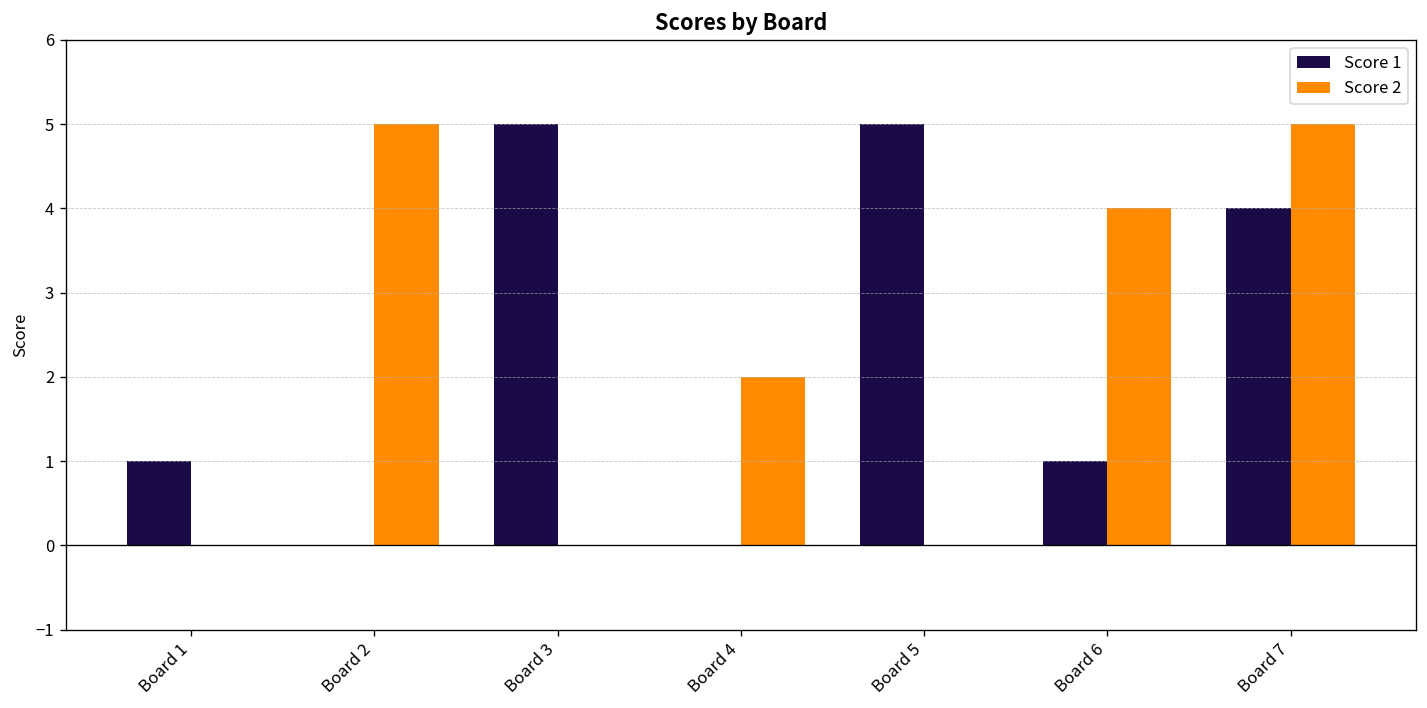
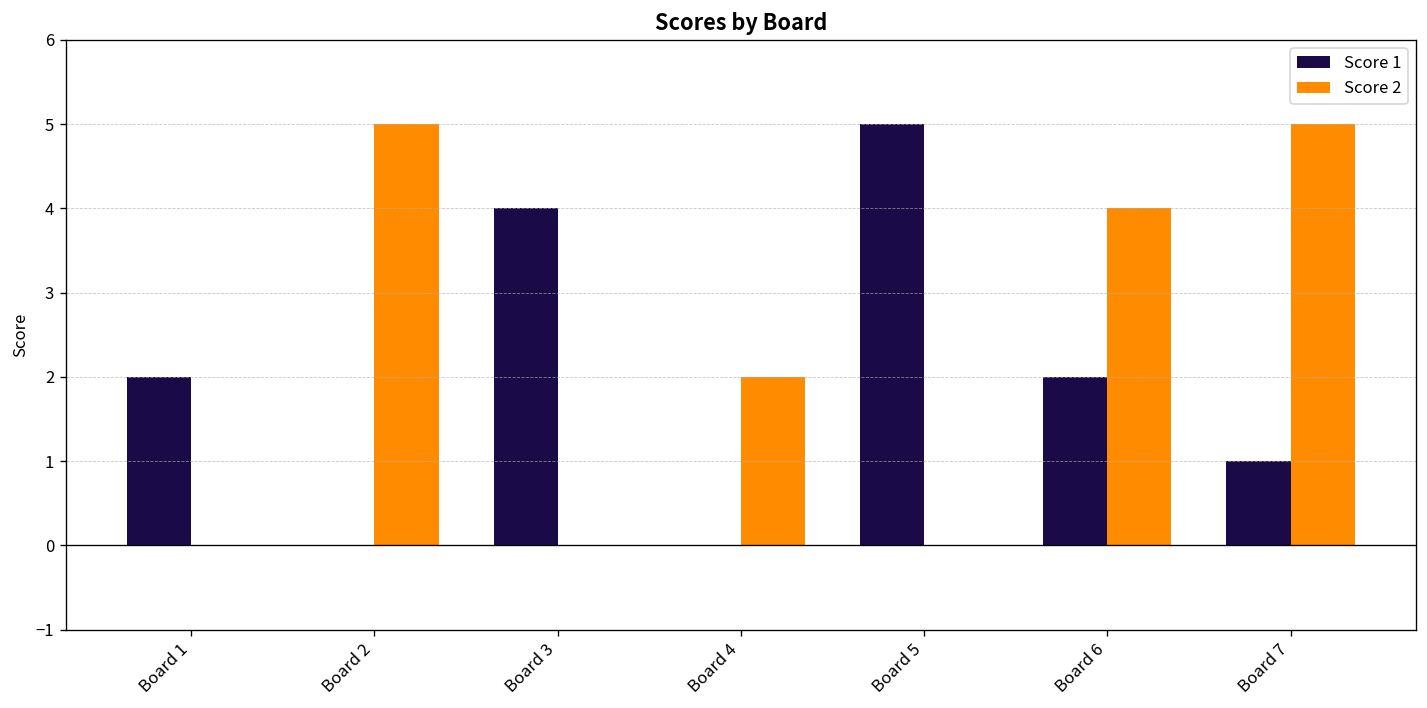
Score 1, Board 1: 1 -> 2
Score 1, Board 3: 5 -> 4
Score 1, Board 6: 1 -> 2
Score 1, Board 7: 4 -> 1
